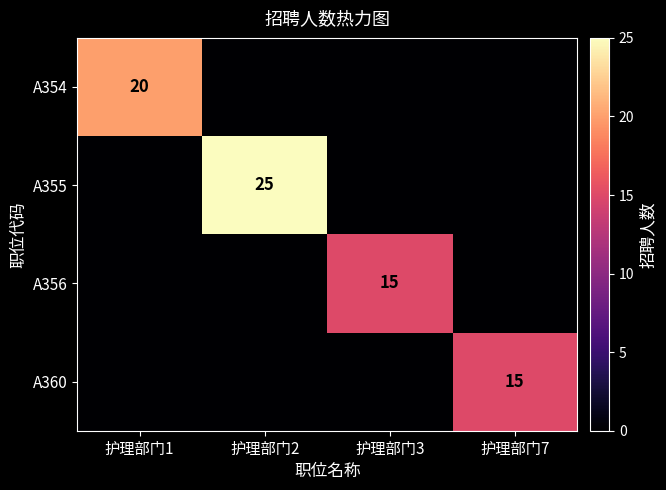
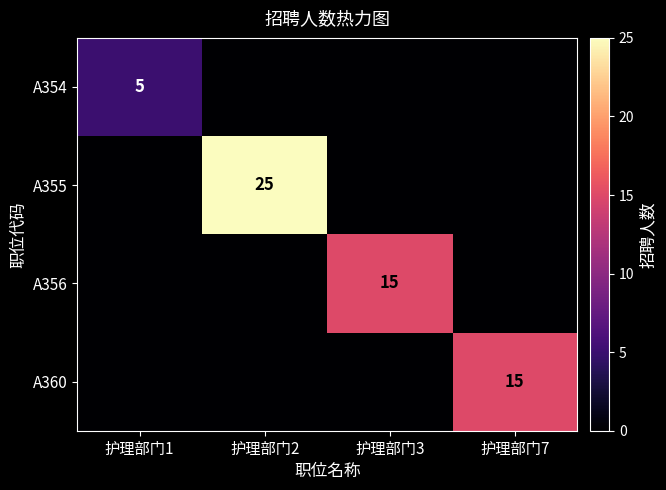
A354, 护理部门1: 20 -> 5
